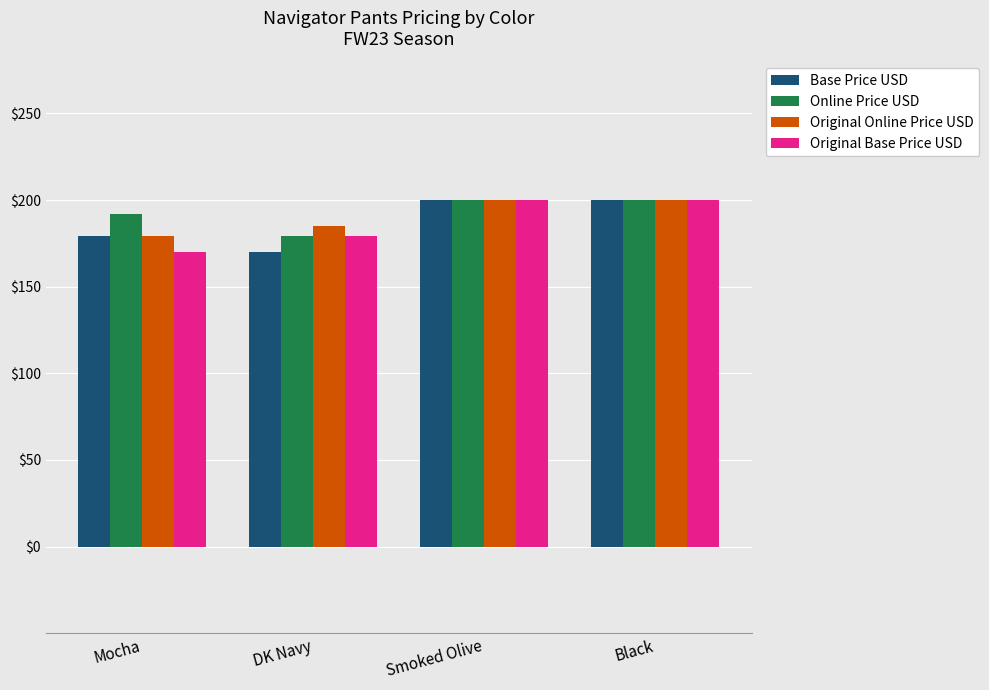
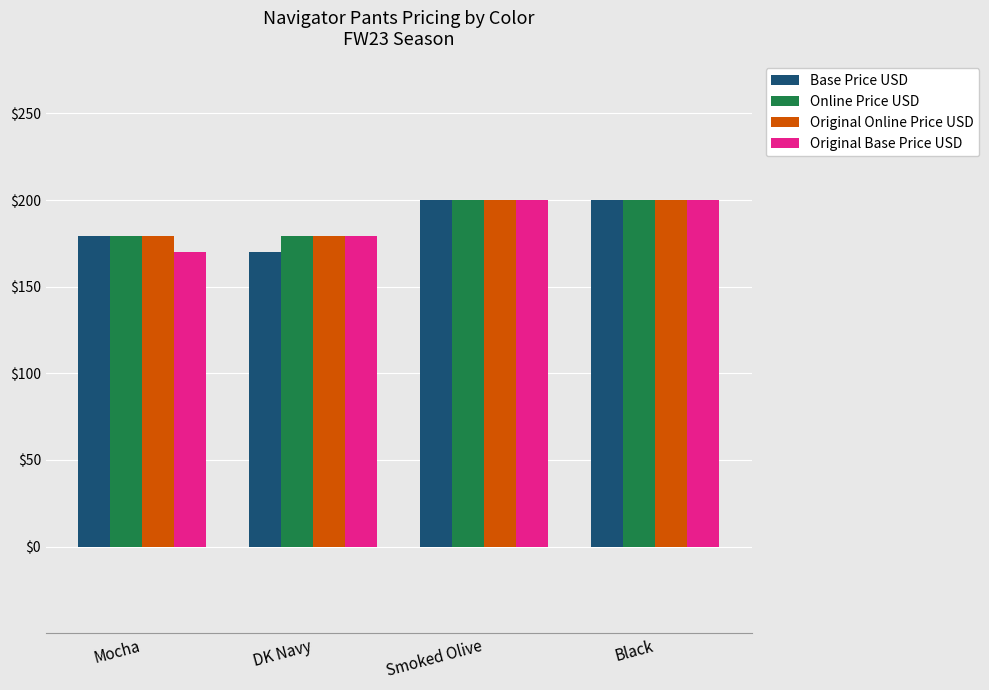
Online Price USD, Mocha: $192 -> $179
Original Online Price USD, DK Navy: $185 -> $179
